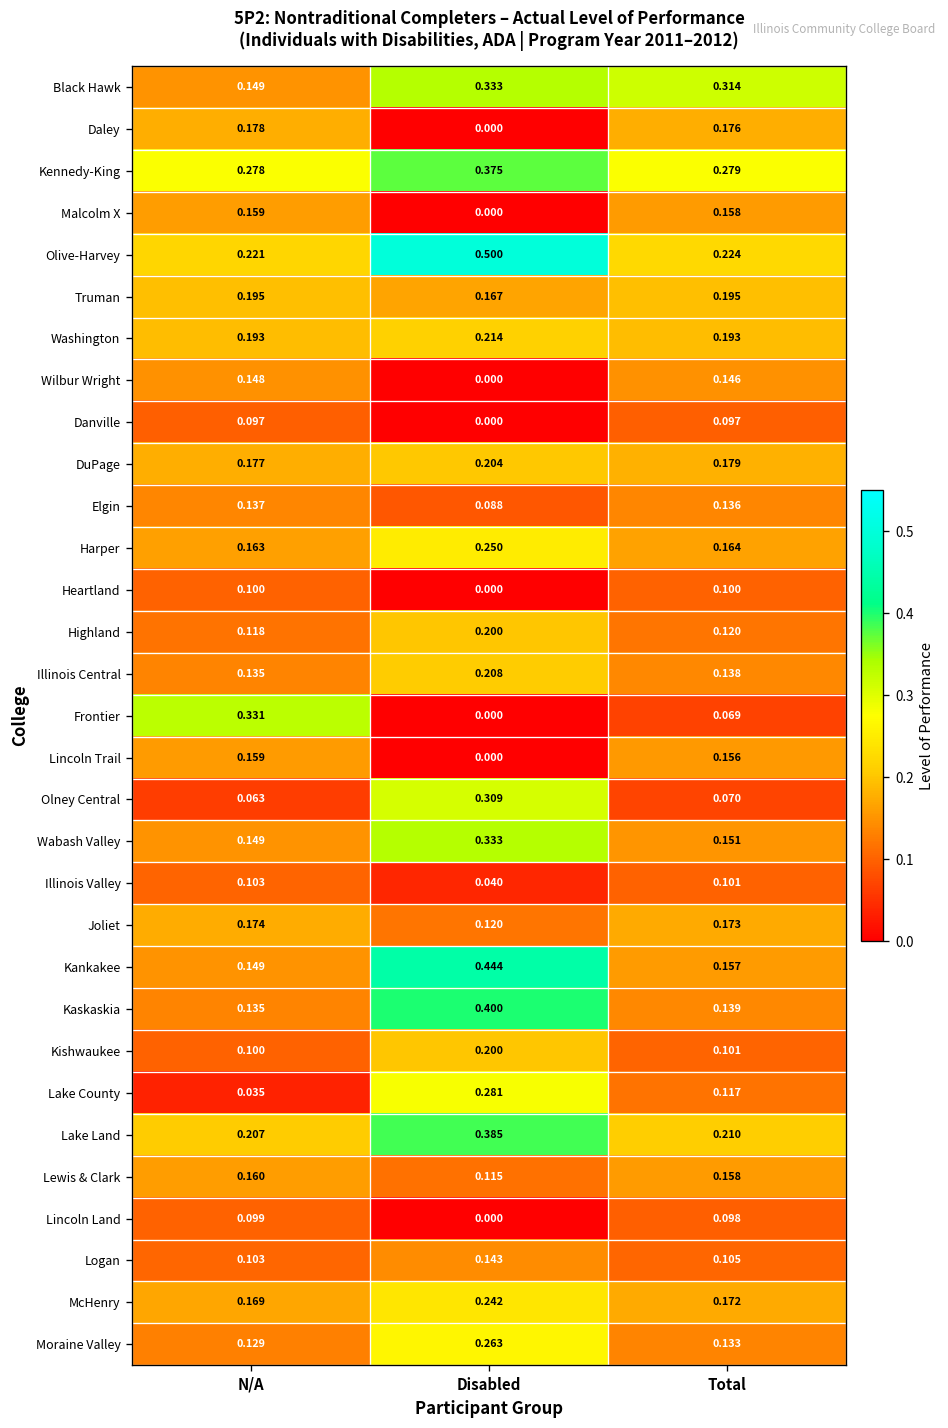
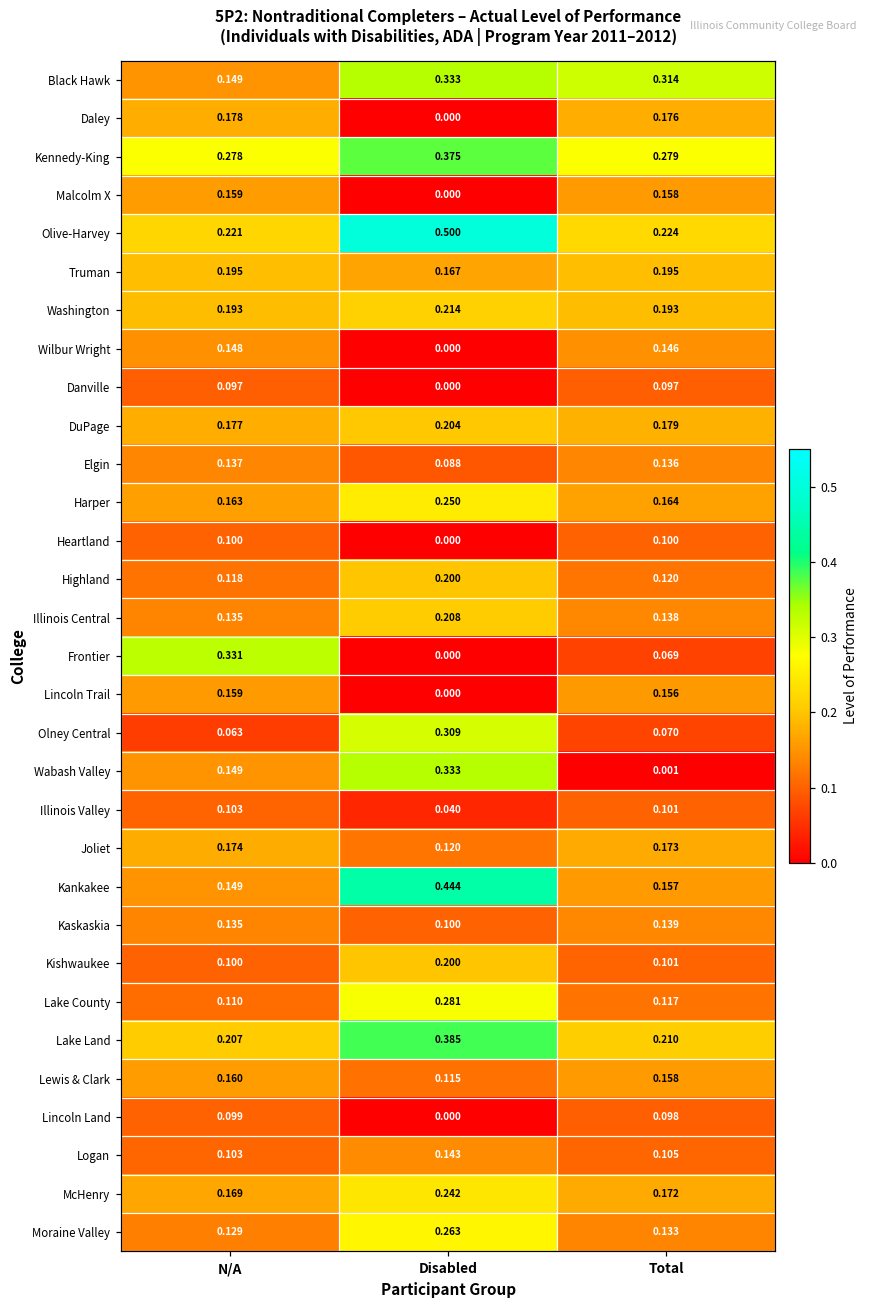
Wabash Valley, Total: 0.151 -> 0.001
Kaskaskia, Disabled: 0.400 -> 0.100
Lake County, N/A: 0.035 -> 0.110
